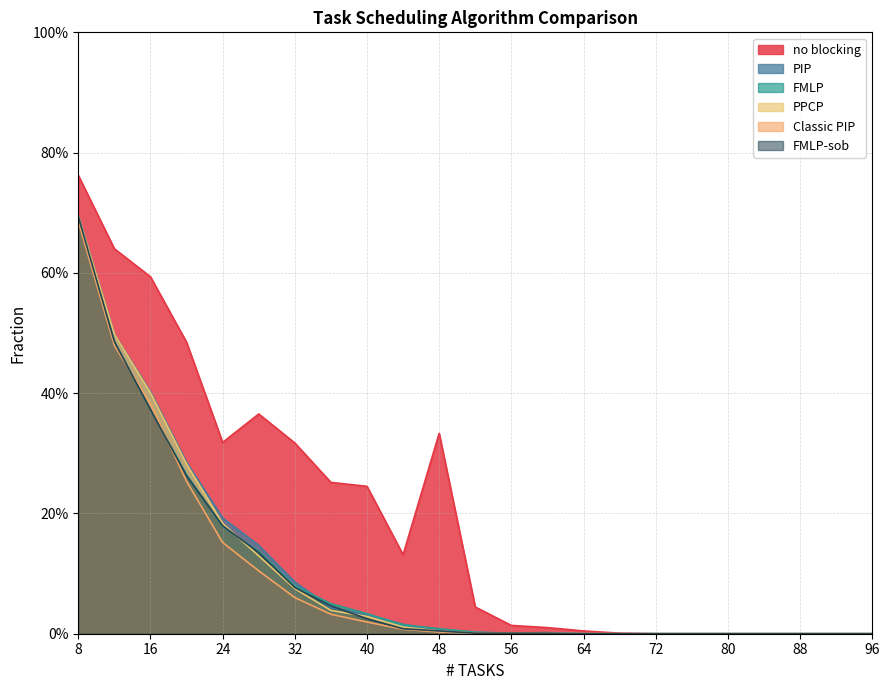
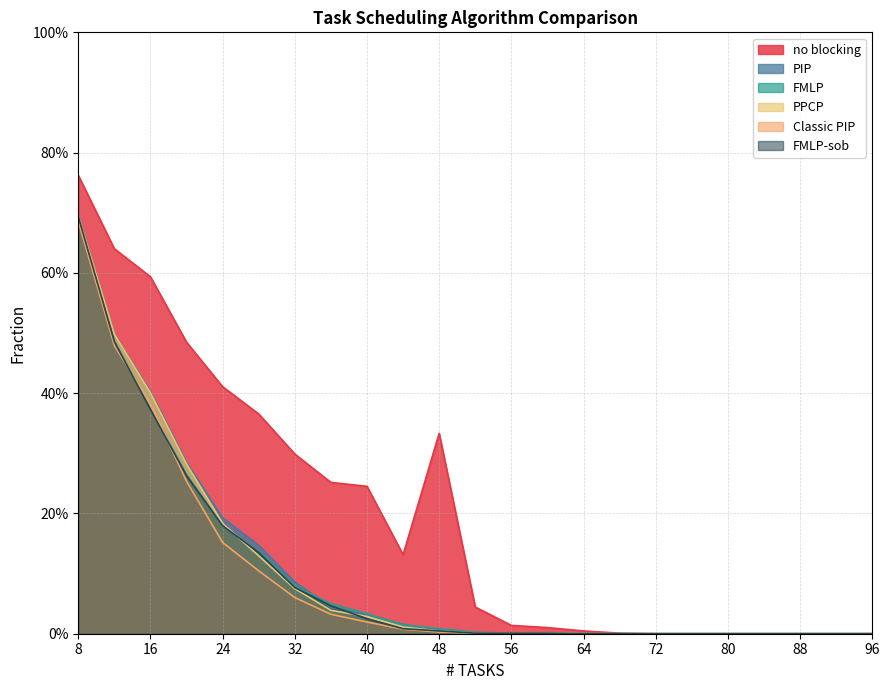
no blocking, 24: 32% -> 41%
no blocking, 32: 32% -> 30%
